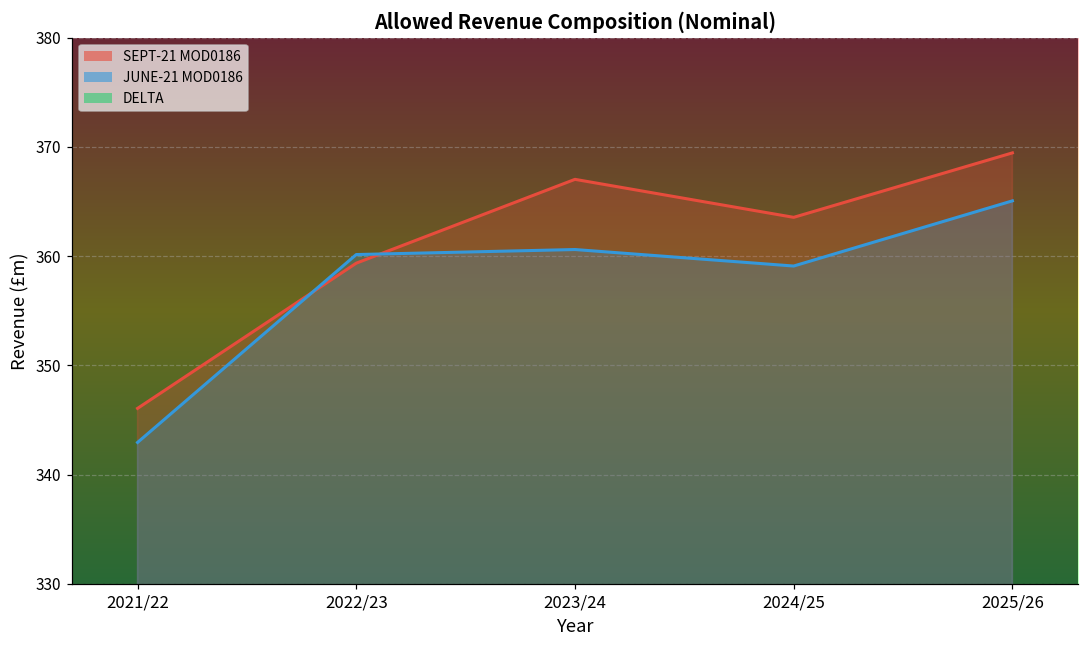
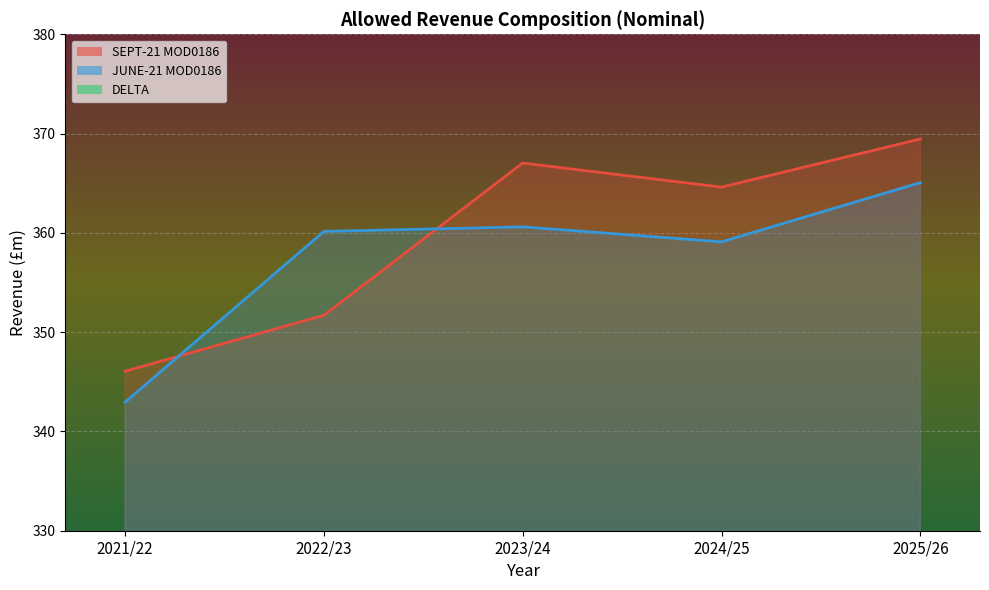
SEPT-21 MOD0186, 2022/23: 359 -> 352
SEPT-21 MOD0186, 2024/25: 364 -> 365
